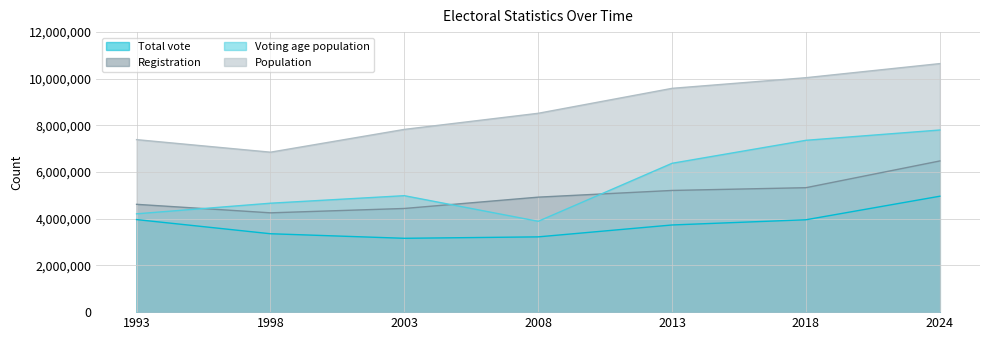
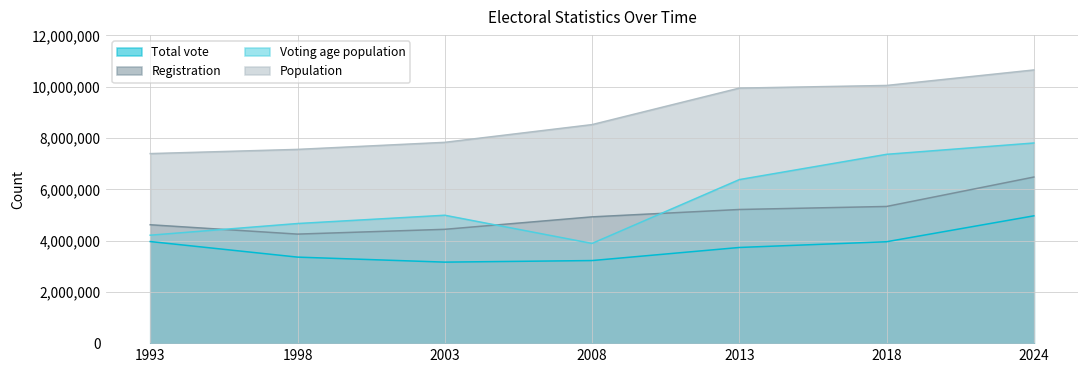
Population, 1998: 6,900,000 -> 7,600,000
Population, 2013: 9,600,000 -> 9,900,000
